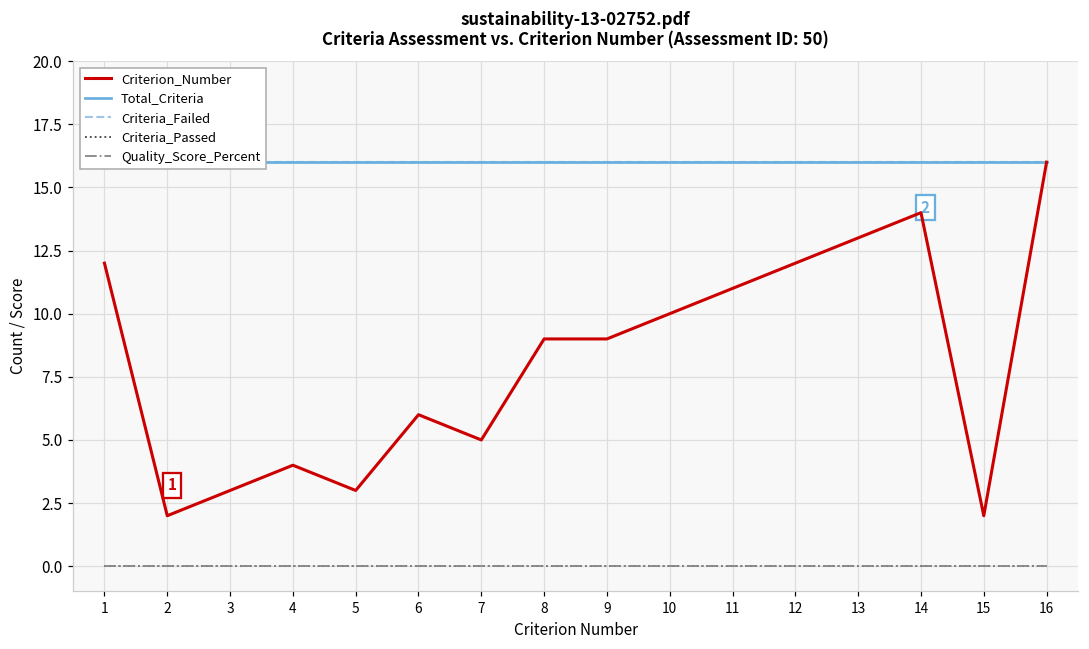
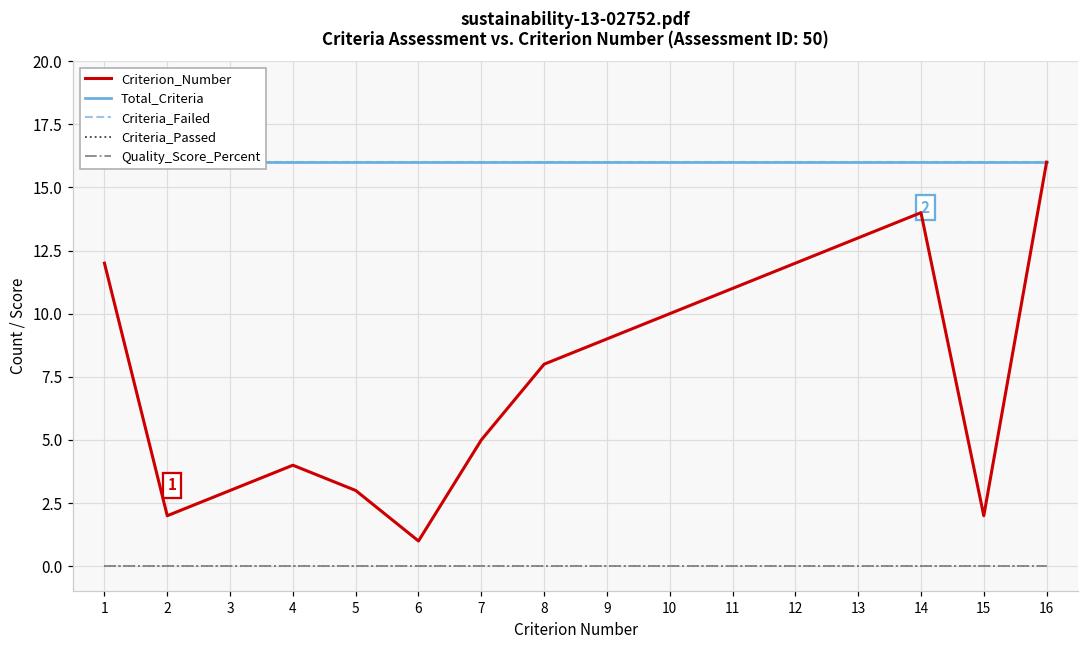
Criterion_Number, 6: 6 -> 1
Criterion_Number, 8: 9 -> 8
